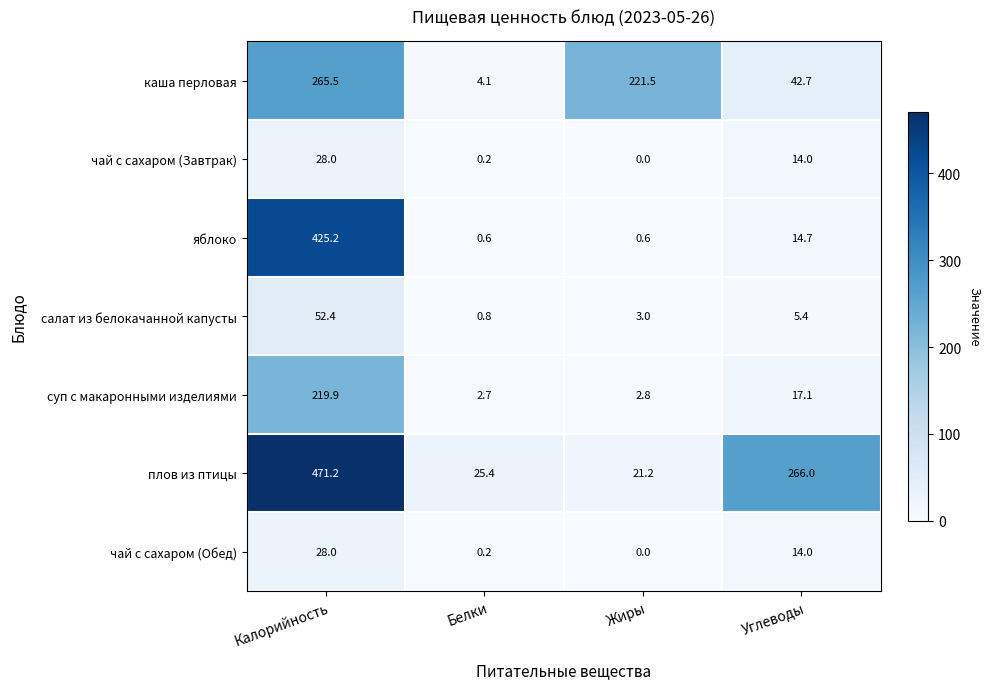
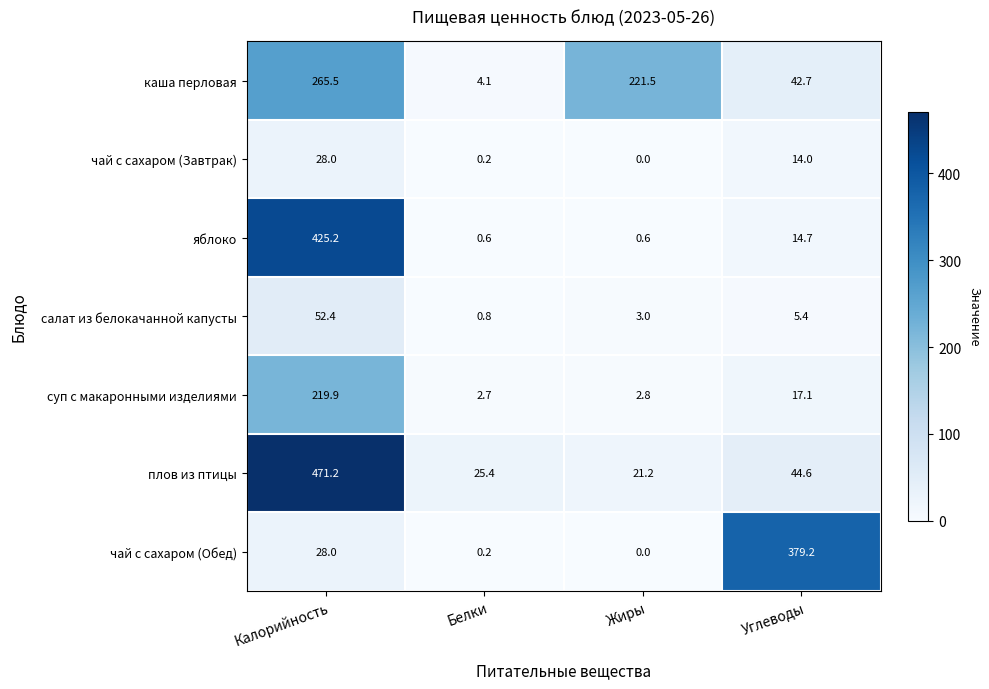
плов из птицы, Углеводы: 266.0 -> 44.6
чай с сахаром (Обед), Углеводы: 14.0 -> 379.2
